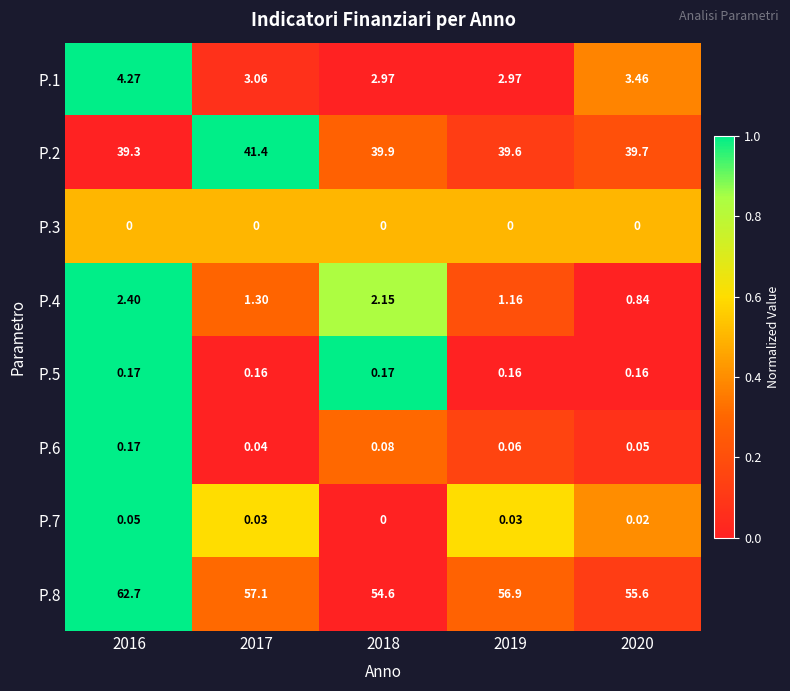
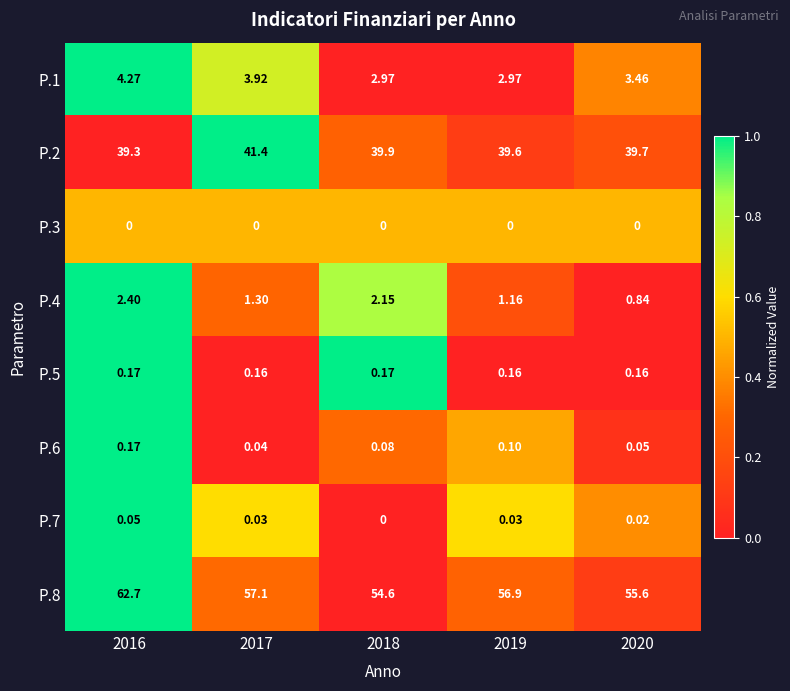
P.1, 2017: 3.06 -> 3.92
P.6, 2019: 0.06 -> 0.10
